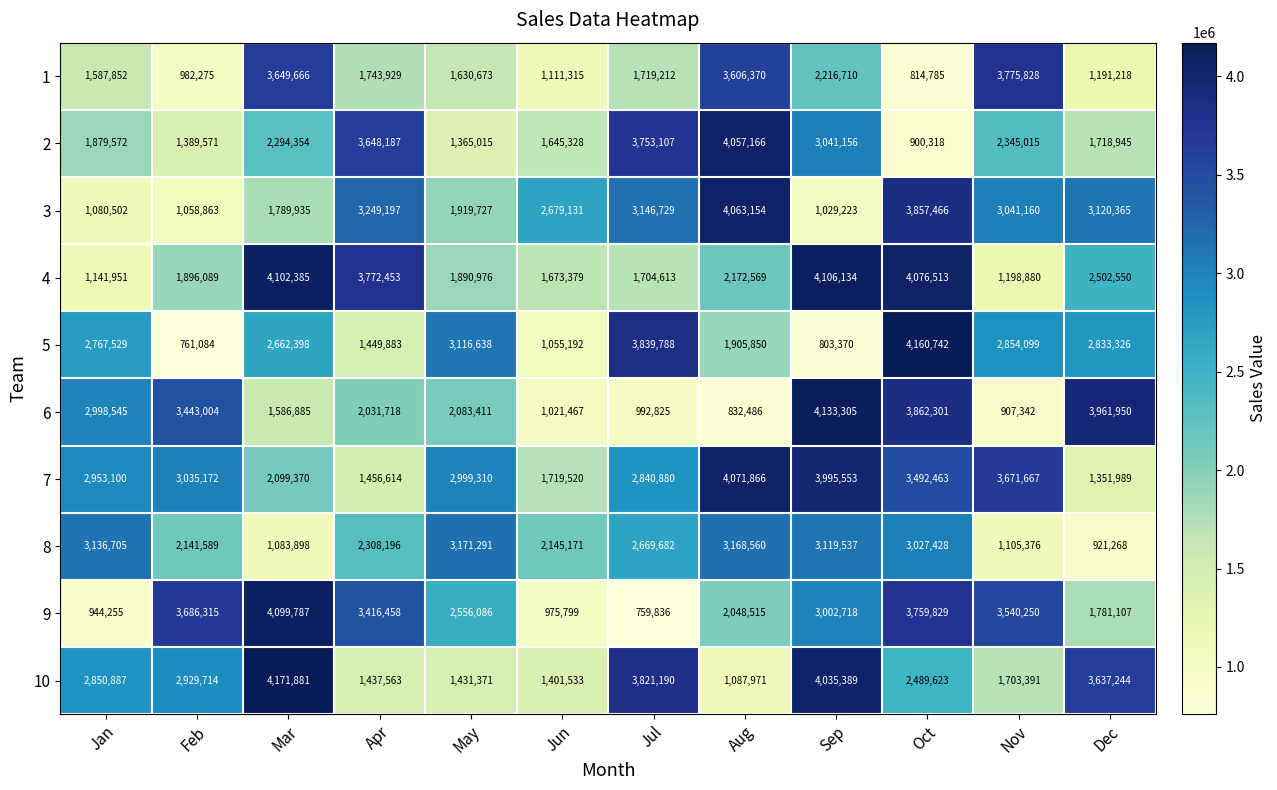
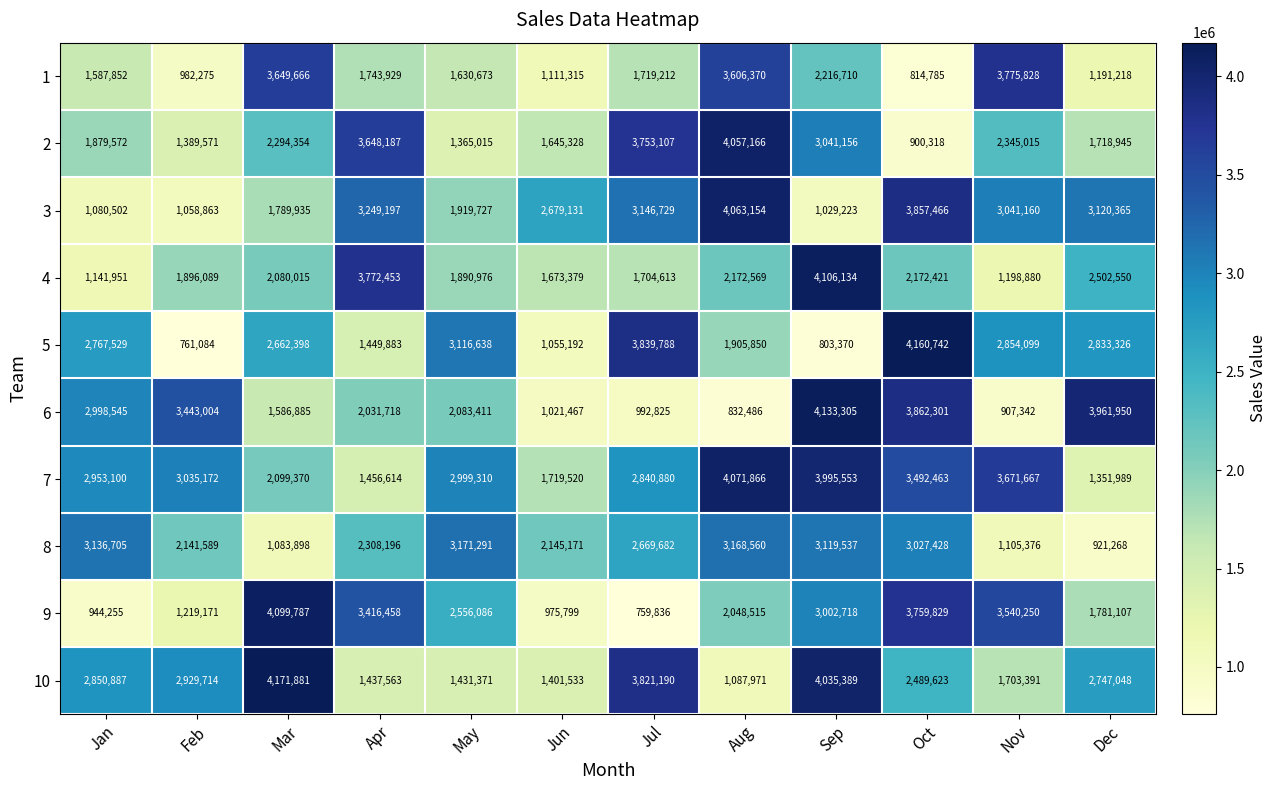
4, Mar: 4,102,385 -> 2,080,015
4, Oct: 4,076,513 -> 2,172,421
9, Feb: 3,686,315 -> 1,219,171
10, Dec: 3,637,244 -> 2,747,048
